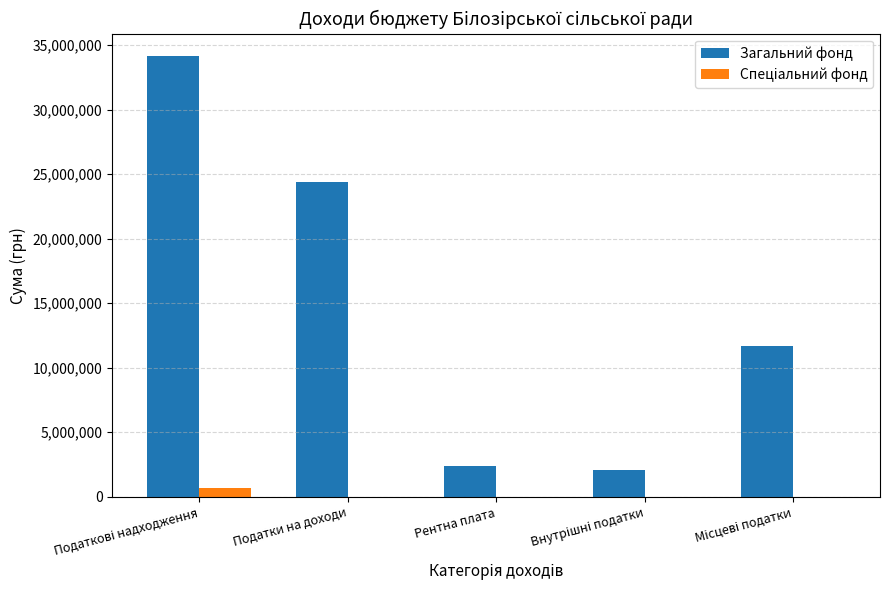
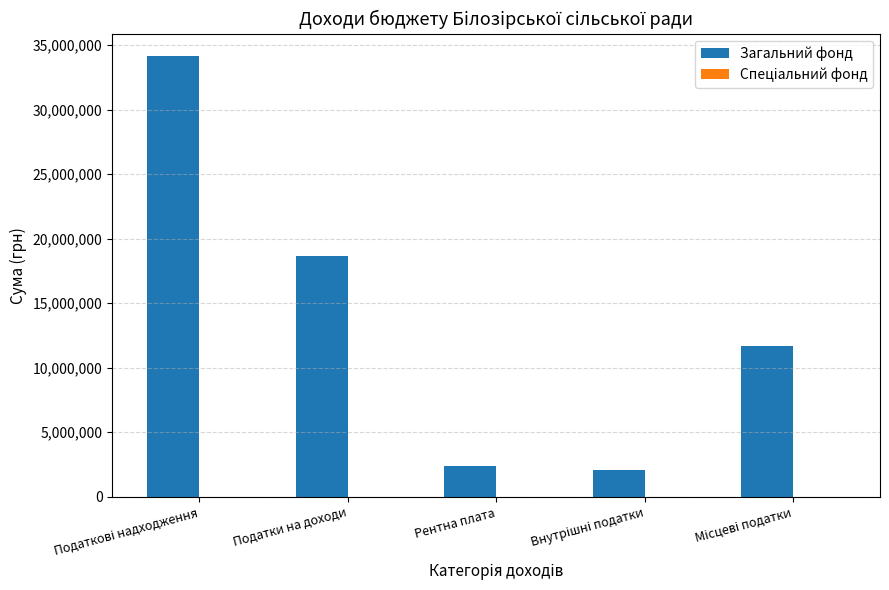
Спеціальний фонд, Податкові надходження: 700,000 -> 0
Загальний фонд, Податки на доходи: 24,400,000 -> 18,700,000
